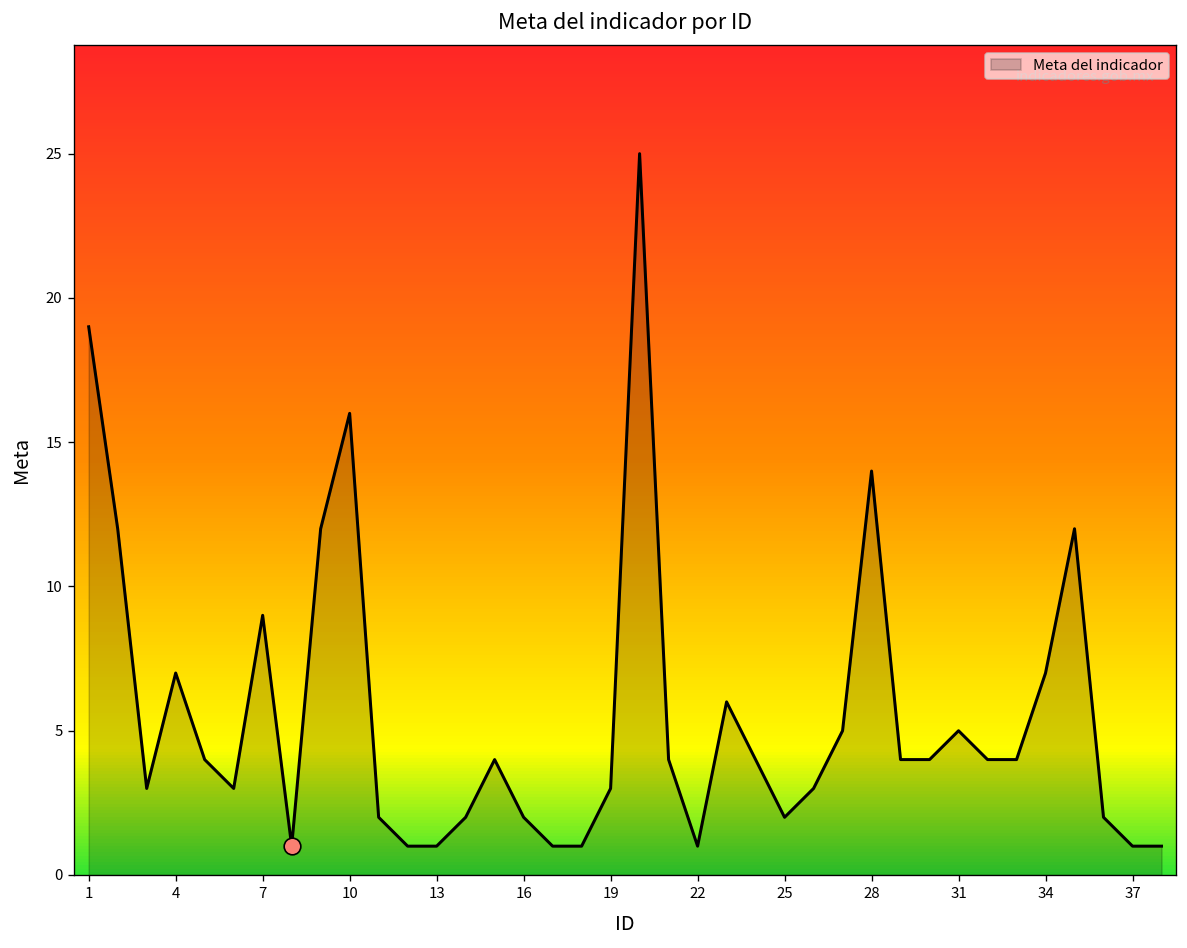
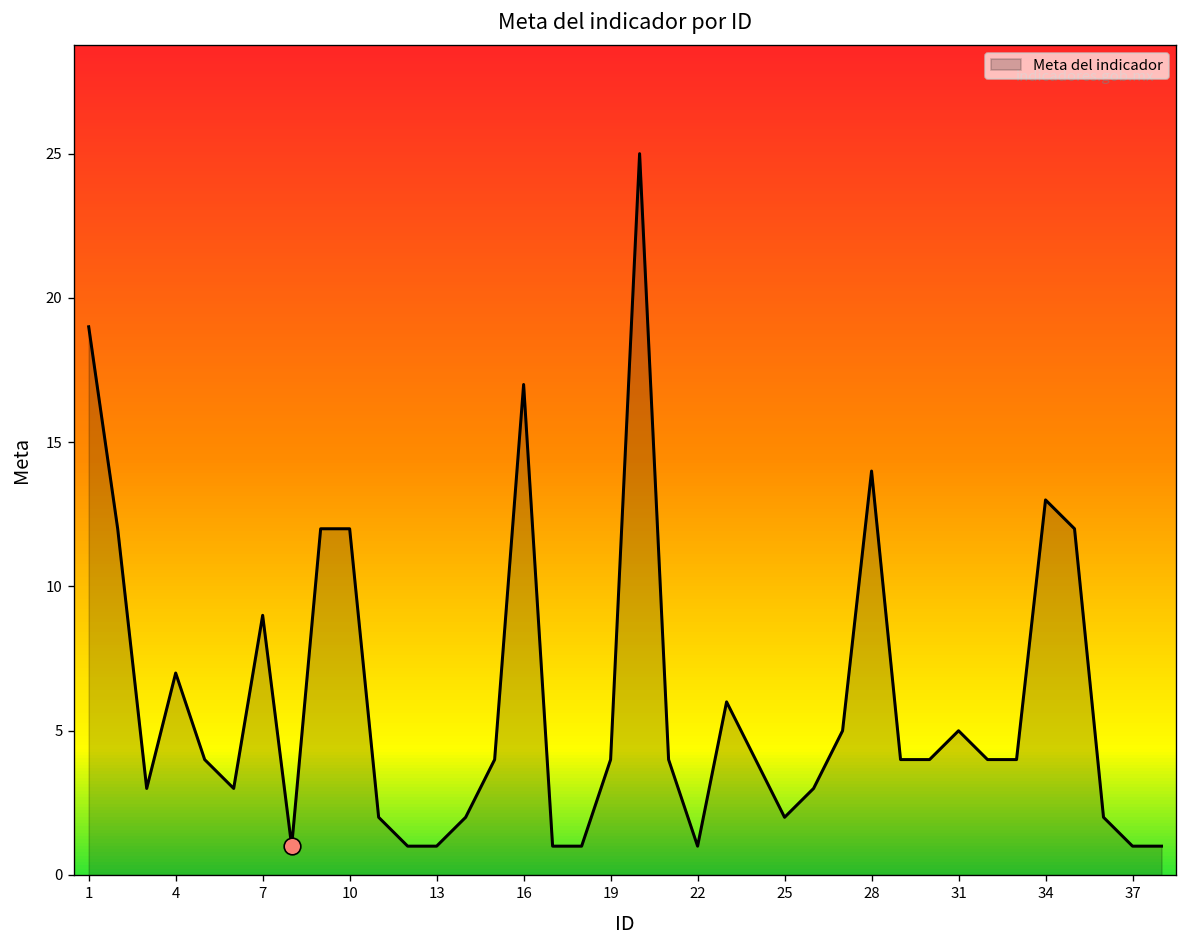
Meta del indicador, 10: 16 -> 12
Meta del indicador, 16: 2 -> 17
Meta del indicador, 19: 3 -> 4
Meta del indicador, 34: 7 -> 13
